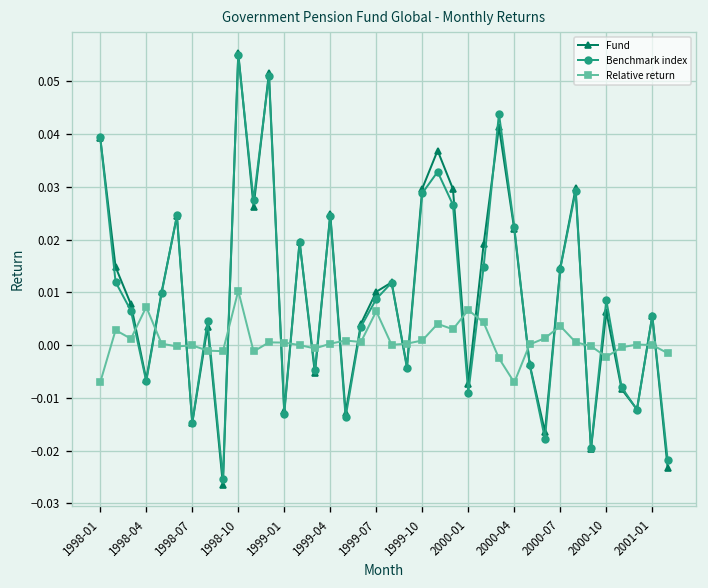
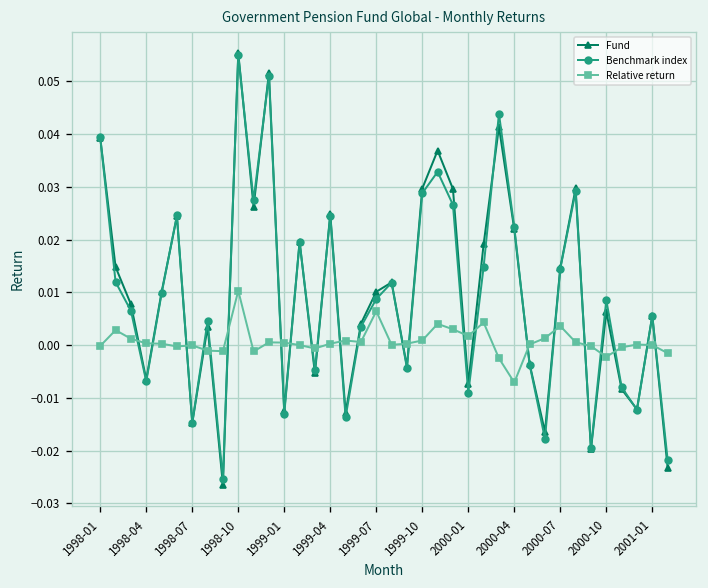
Relative return, 1998-01: -0.007 -> 0.000
Relative return, 1998-04: 0.007 -> 0.000
Relative return, 2000-01: 0.007 -> 0.002
